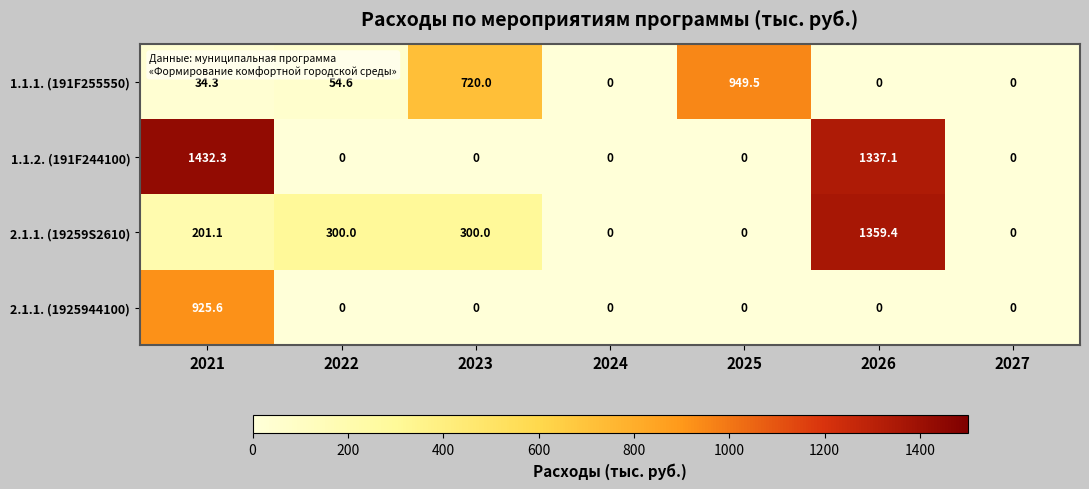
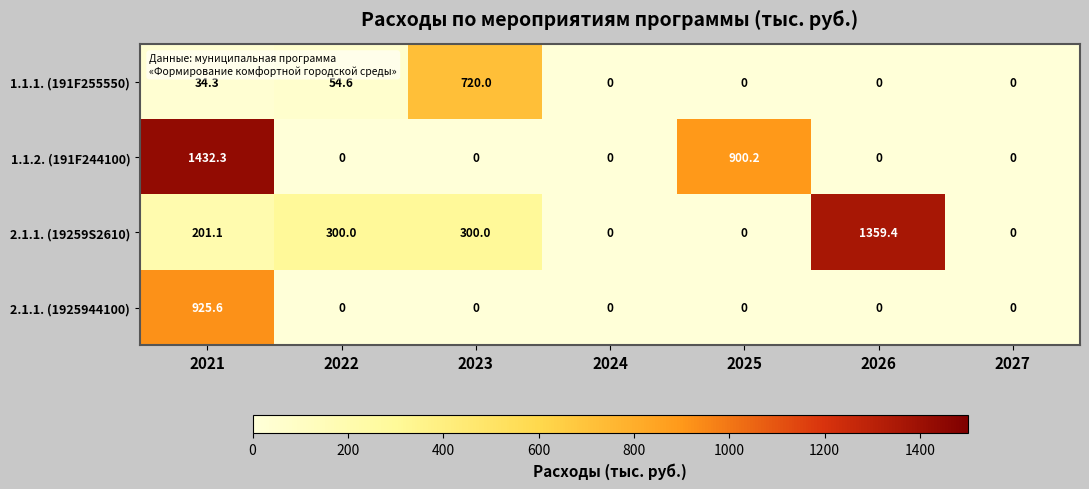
1.1.1. (191F255550), 2025: 949.5 -> 0
1.1.2. (191F244100), 2025: 0 -> 900.2
1.1.2. (191F244100), 2026: 1337.1 -> 0
